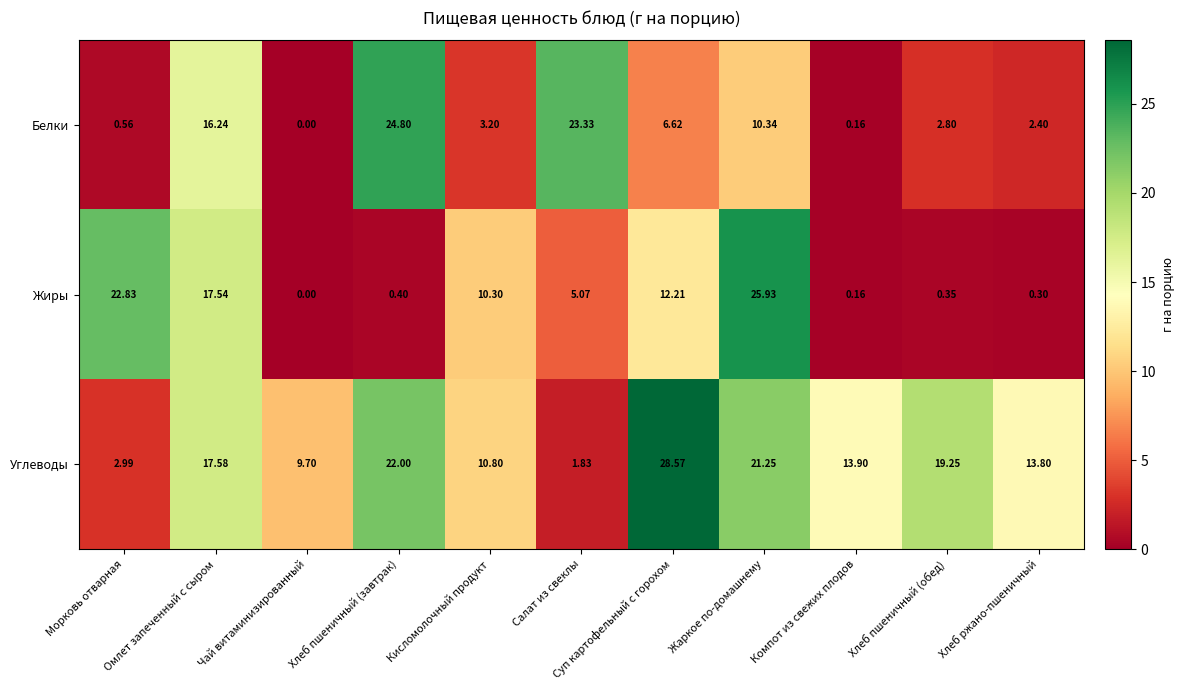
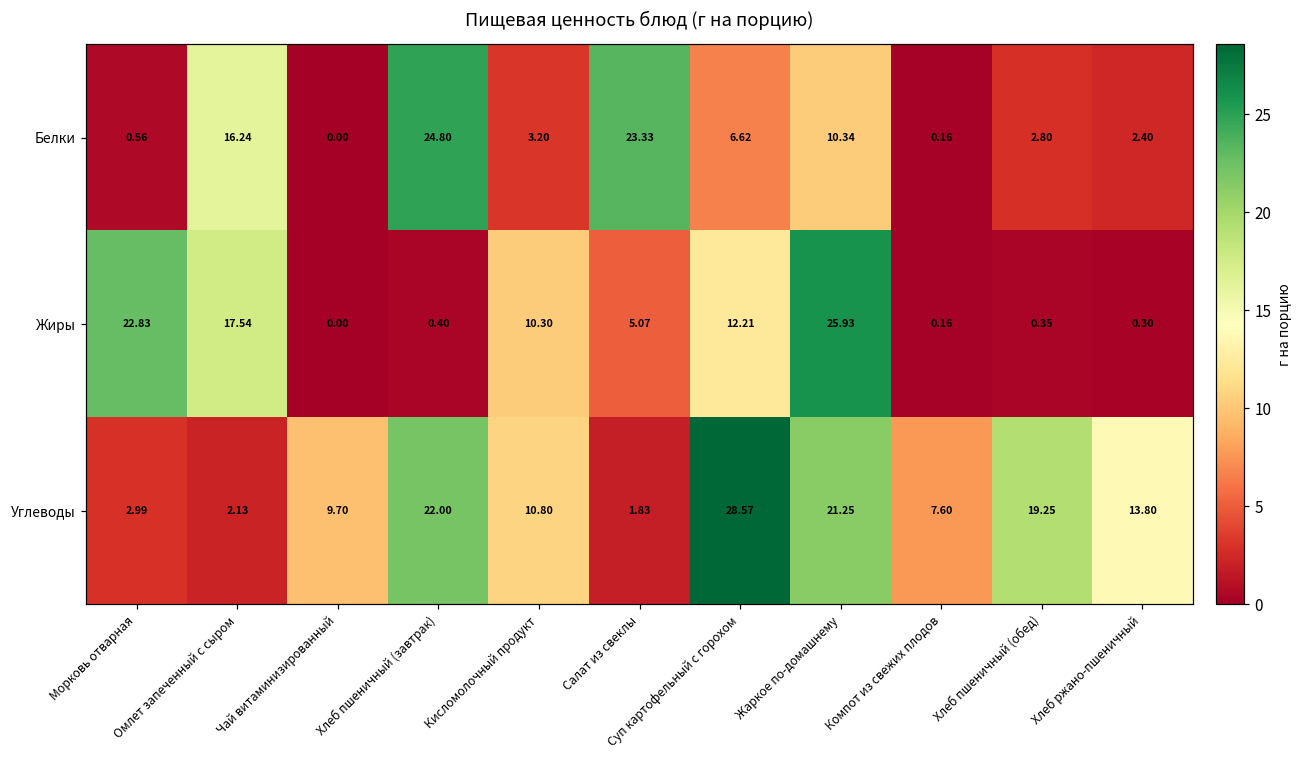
Углеводы, Омлет запеченный с сыром: 17.58 -> 2.13
Углеводы, Компот из свежих плодов: 13.90 -> 7.60
